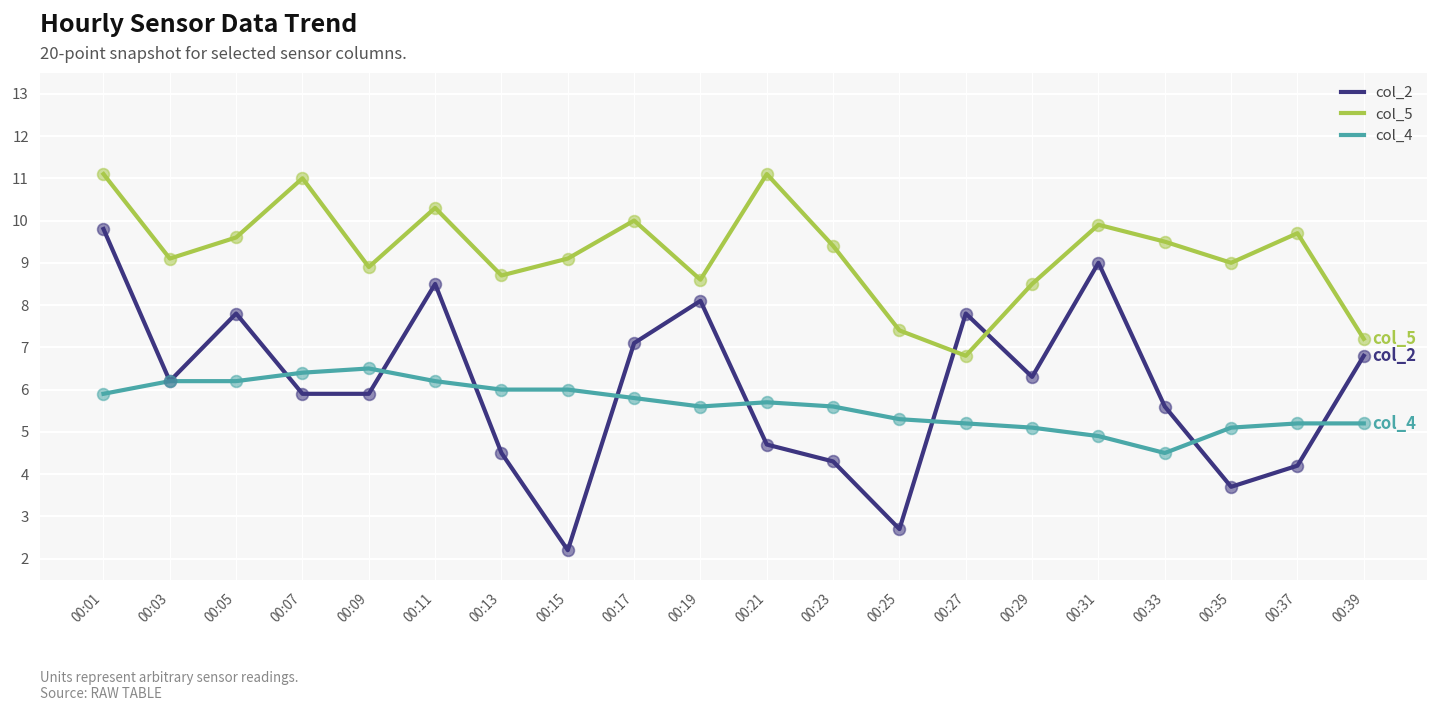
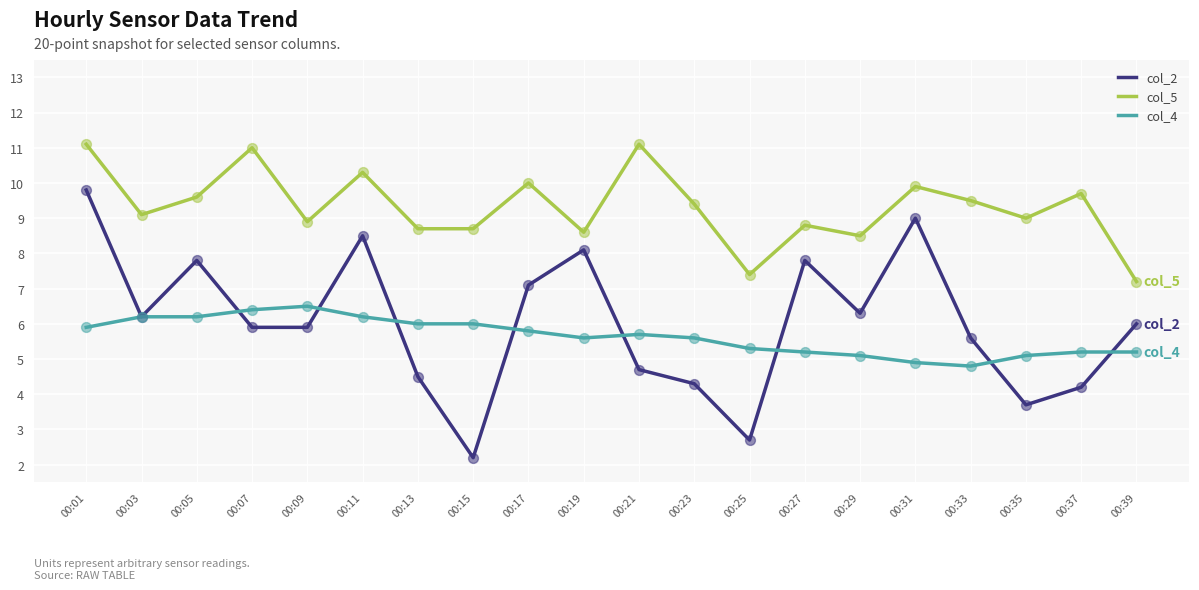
col_5, 00:15: 9.1 -> 8.7
col_5, 00:27: 6.8 -> 8.8
col_4, 00:33: 4.5 -> 4.8
col_2, 00:39: 6.8 -> 6.0
